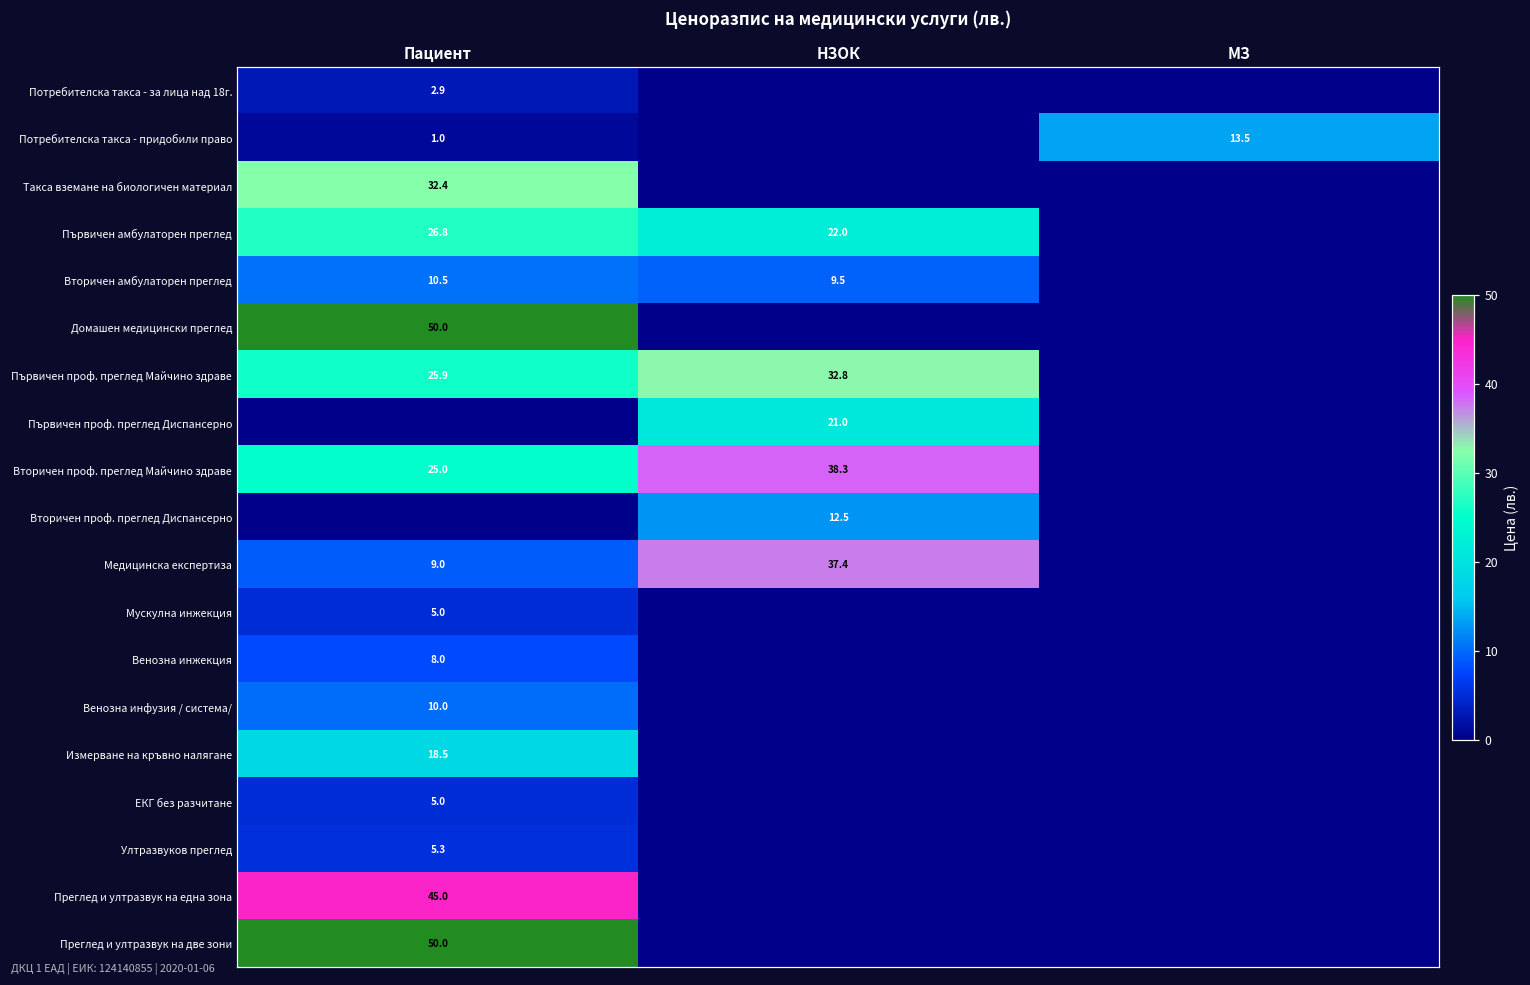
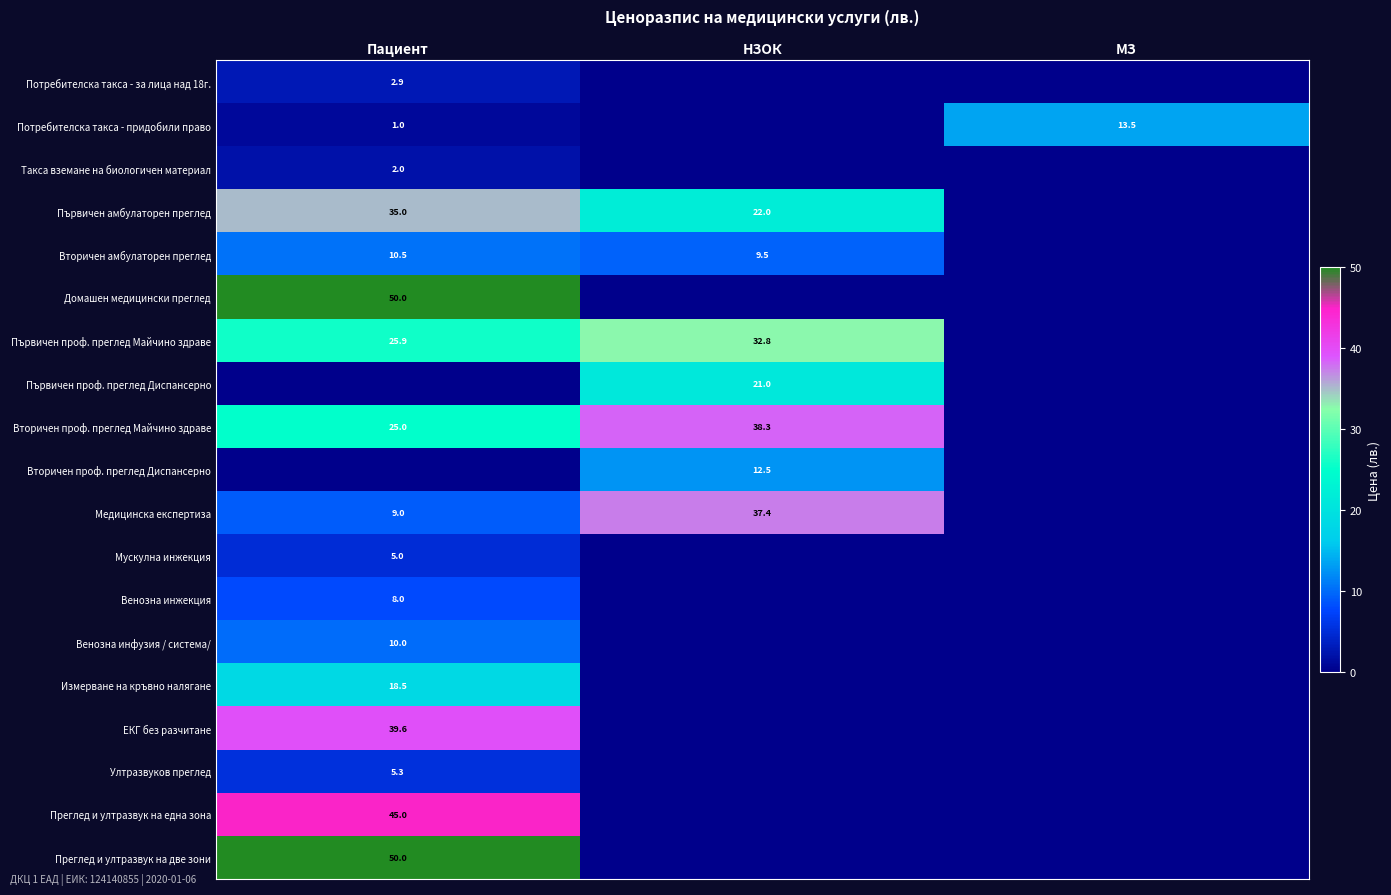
Такса вземане на биологичен материал, Пациент: 32.4 -> 2.0
Първичен амбулаторен преглед, Пациент: 26.8 -> 35.0
ЕКГ без разчитане, Пациент: 5.0 -> 39.6
